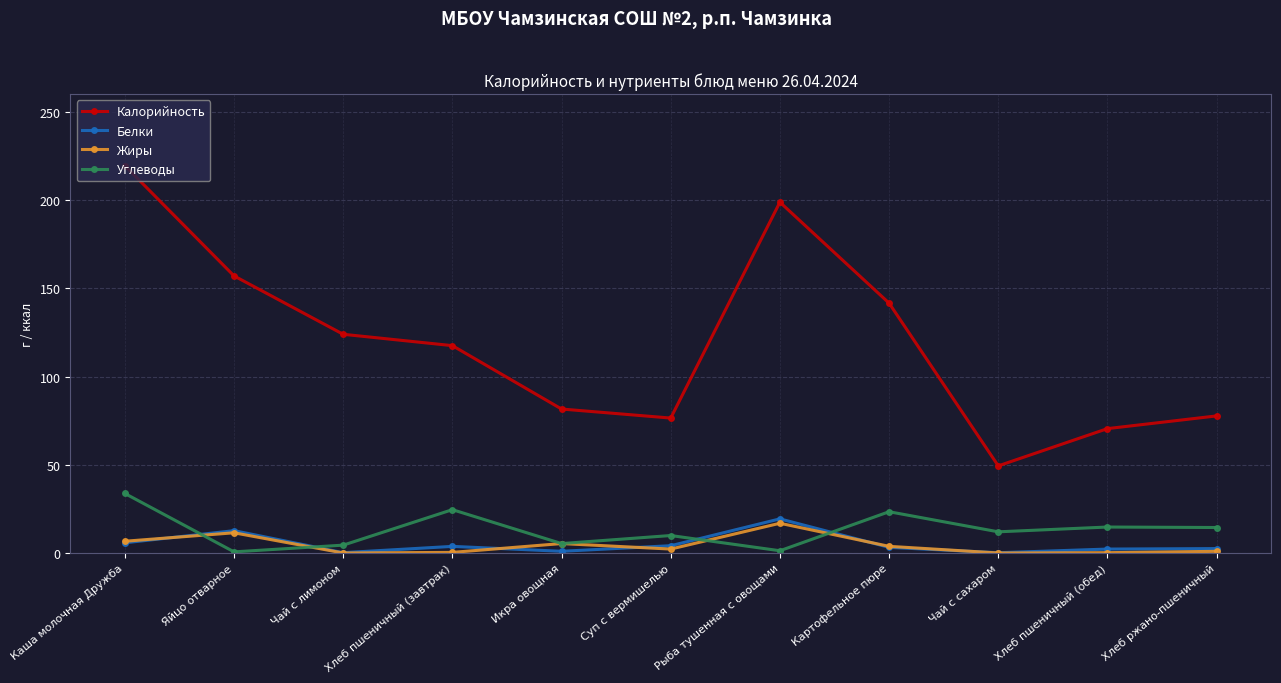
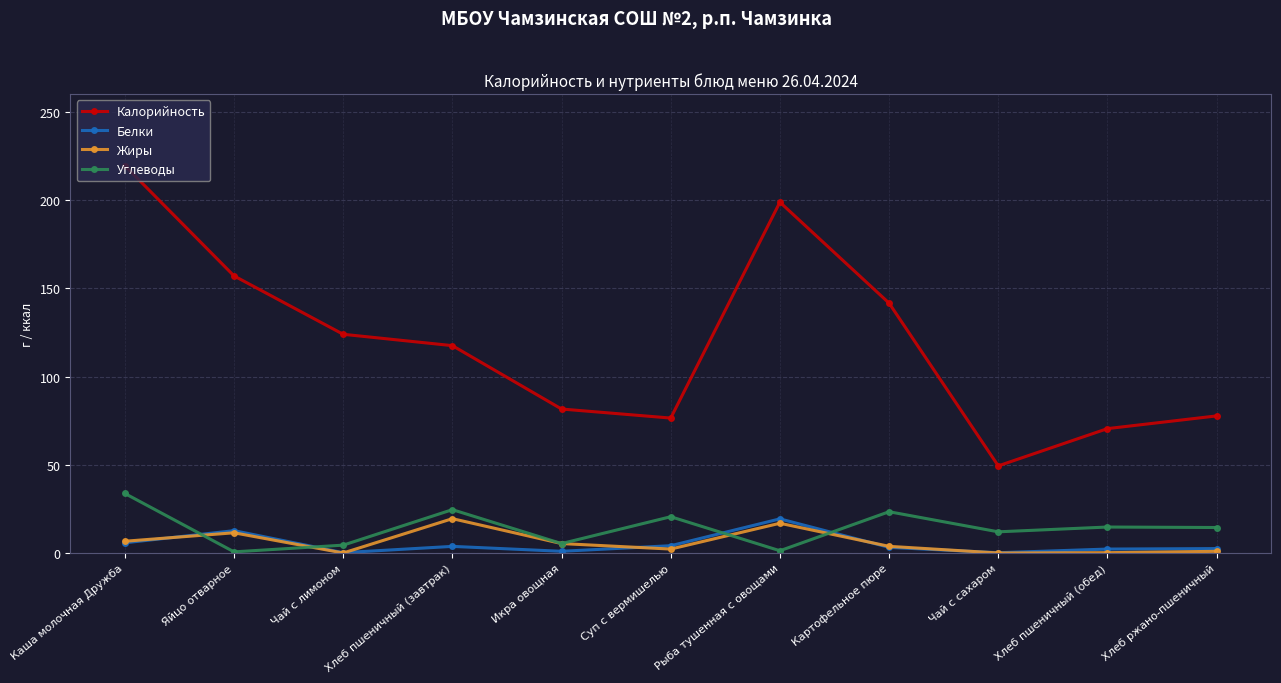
Жиры, Хлеб пшеничный (завтрак): 0 -> 20
Углеводы, Суп с вермишелью: 10 -> 21
